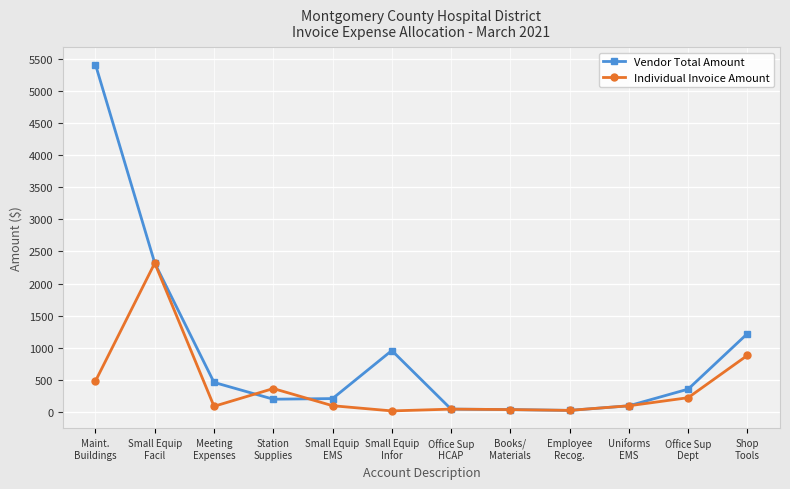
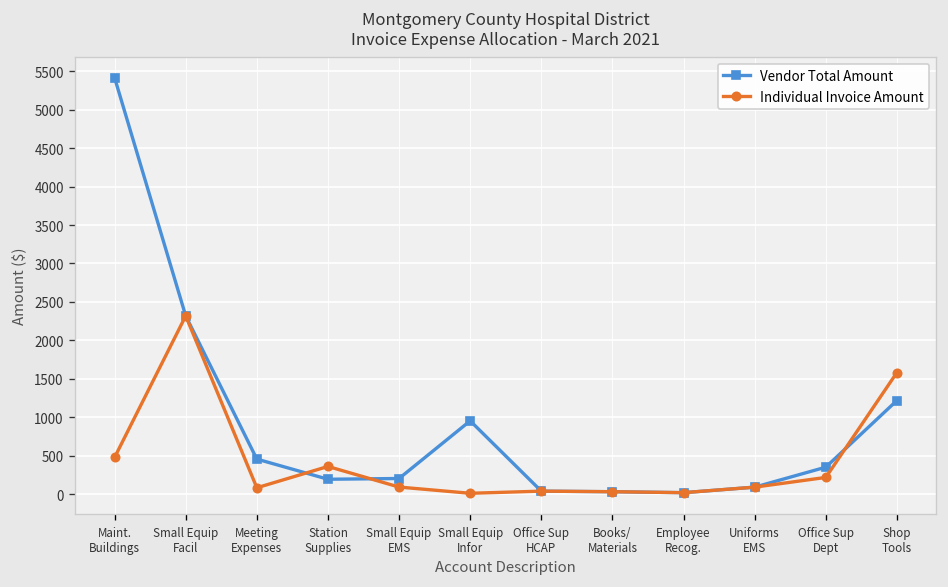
Individual Invoice Amount, Shop Tools: 900 -> 1600
